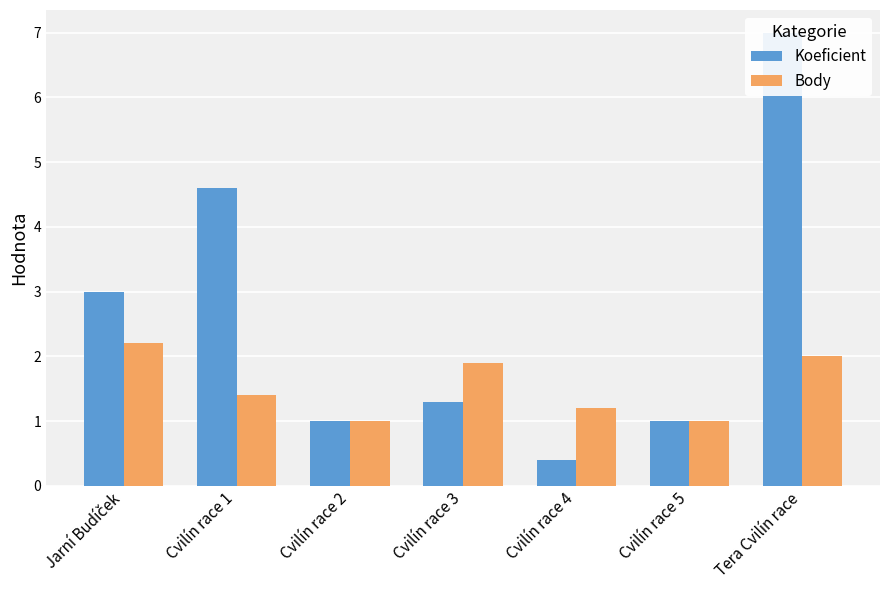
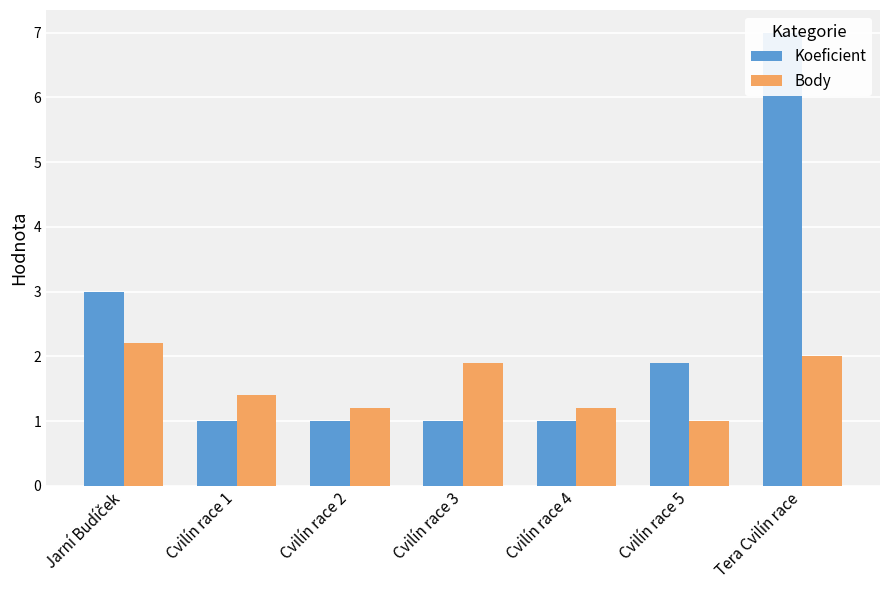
Koeficient, Cvilín race 1: 4.6 -> 1.0
Body, Cvilín race 2: 1.0 -> 1.2
Koeficient, Cvilín race 3: 1.3 -> 1.0
Koeficient, Cvilín race 4: 0.4 -> 1.0
Koeficient, Cvilín race 5: 1.0 -> 1.9
